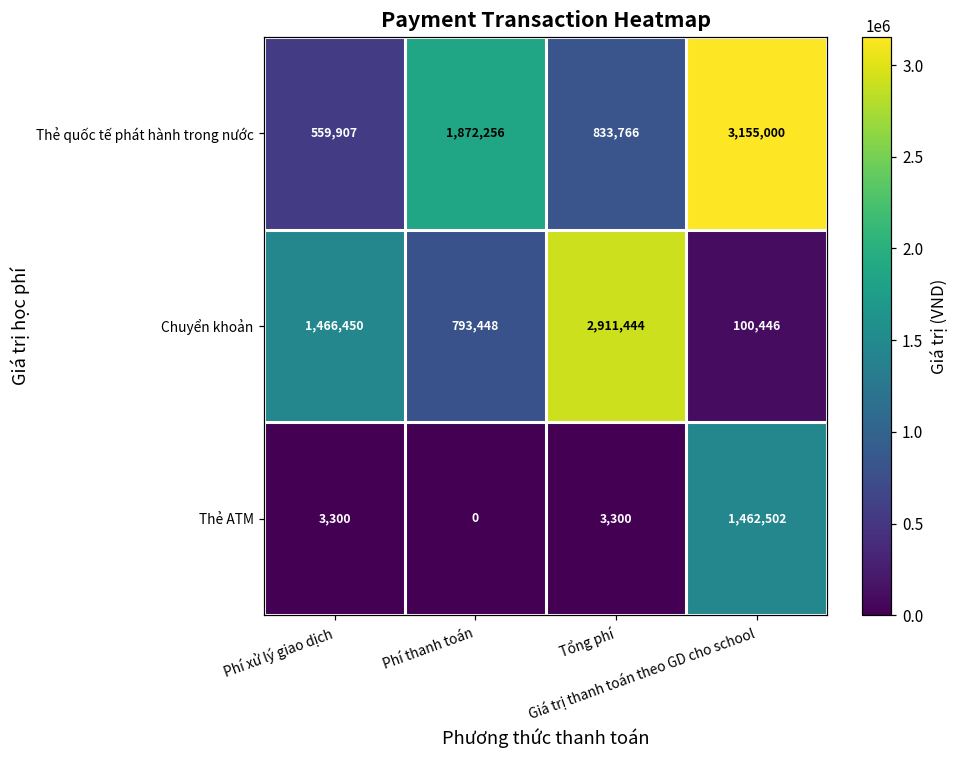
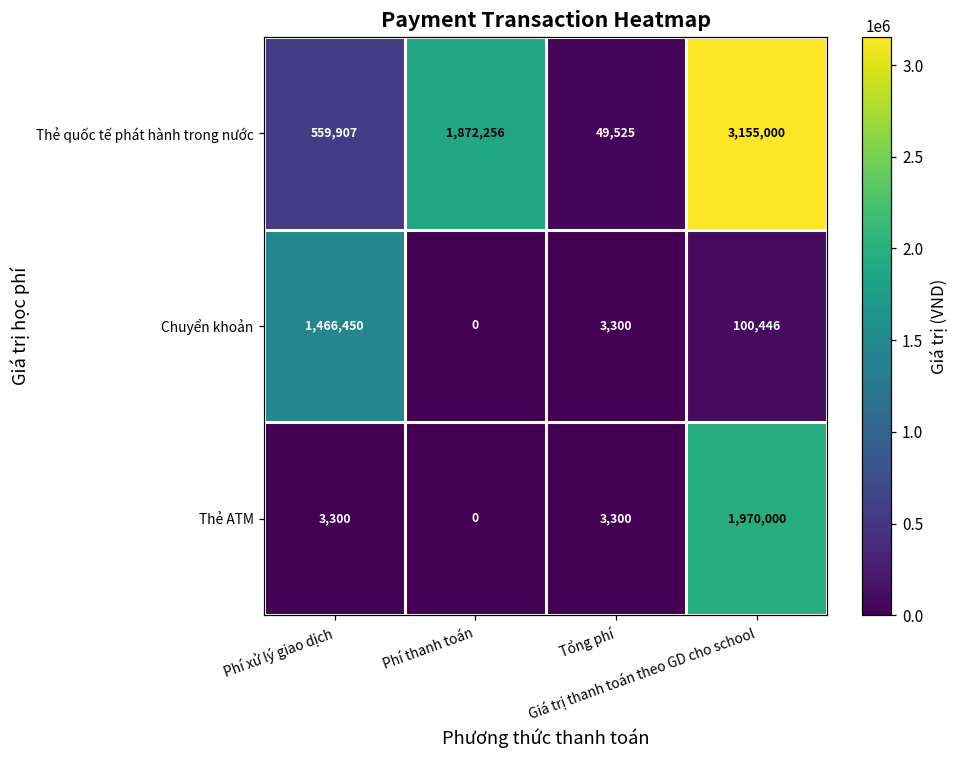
Thẻ quốc tế phát hành trong nước, Tổng phí: 833,766 -> 49,525
Chuyển khoản, Phí thanh toán: 793,448 -> 0
Chuyển khoản, Tổng phí: 2,911,444 -> 3,300
Thẻ ATM, Giá trị thanh toán theo GD cho school: 1,462,502 -> 1,970,000
